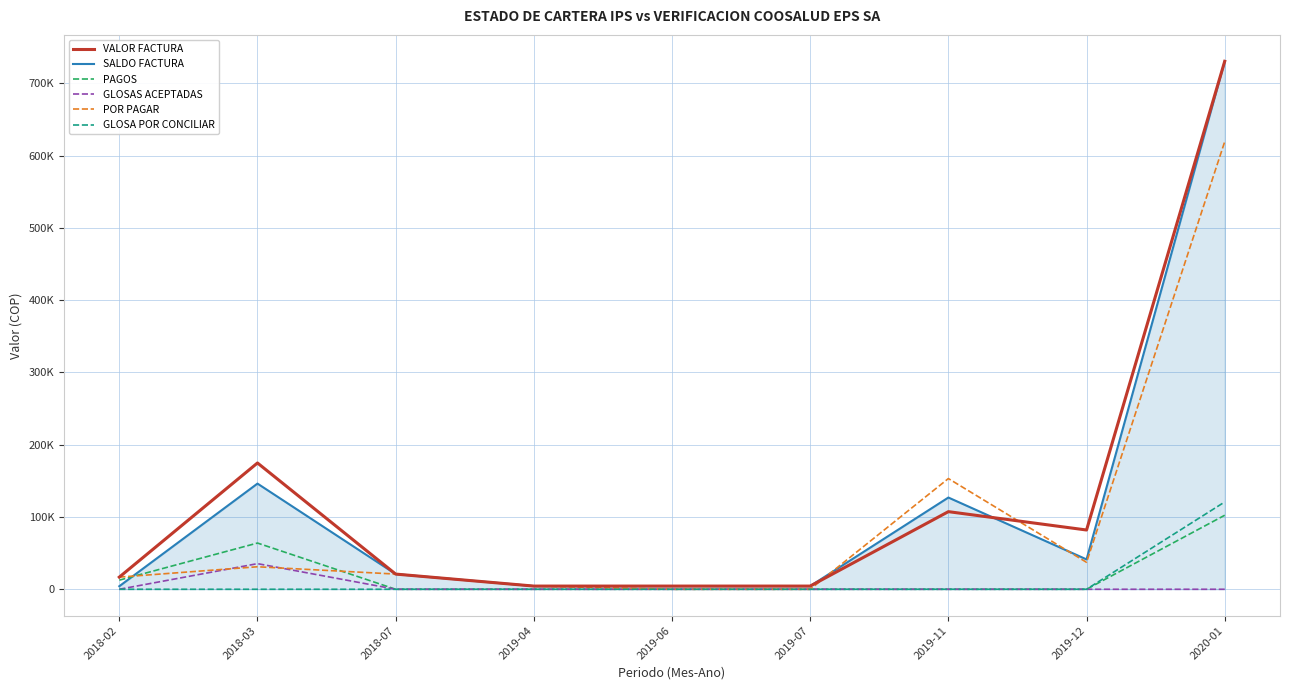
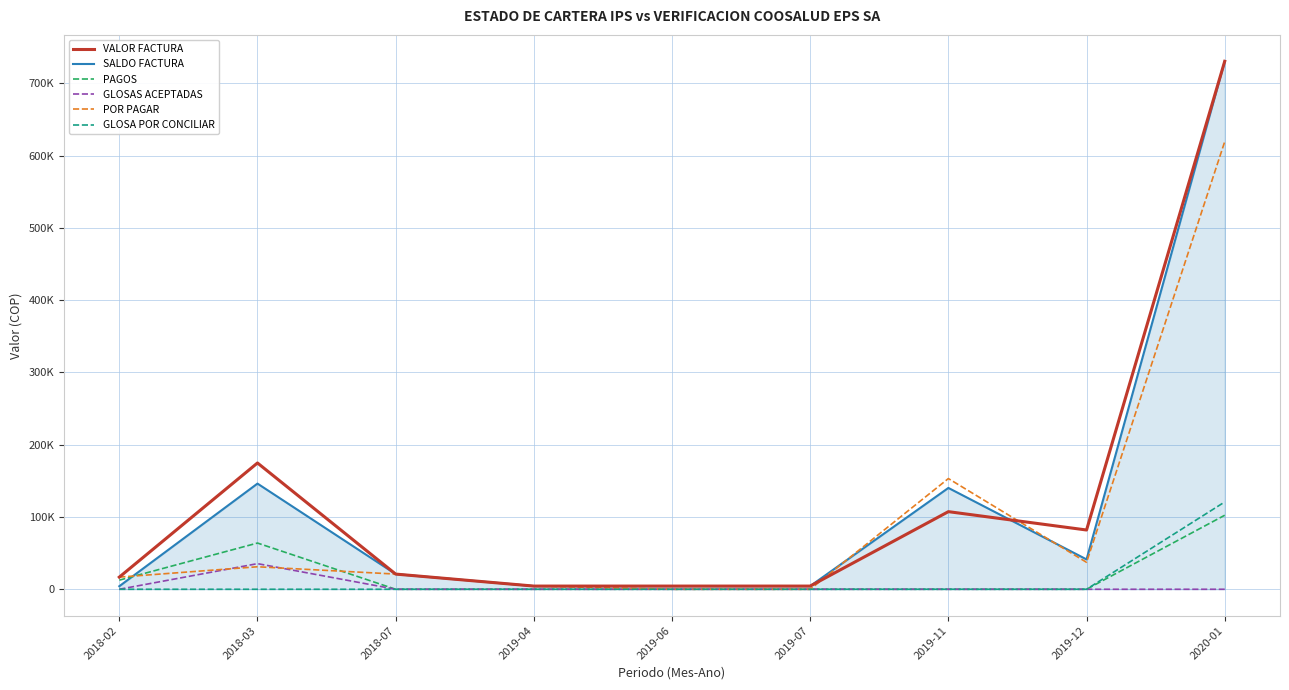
SALDO FACTURA, 2019-11: 130000 -> 140000
